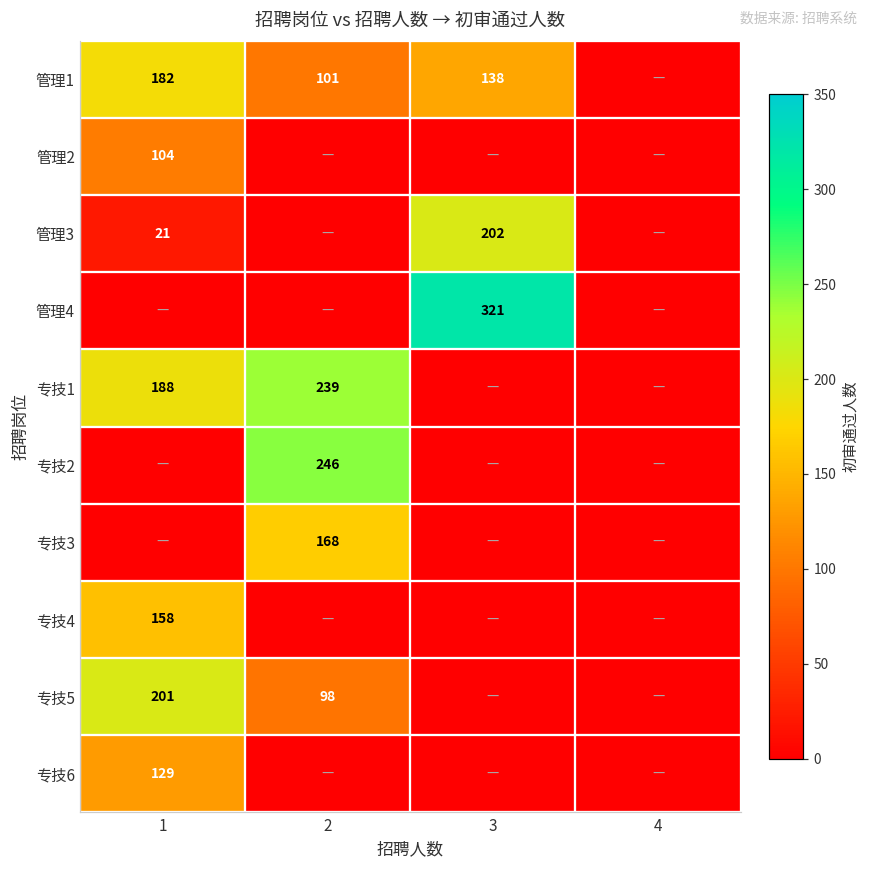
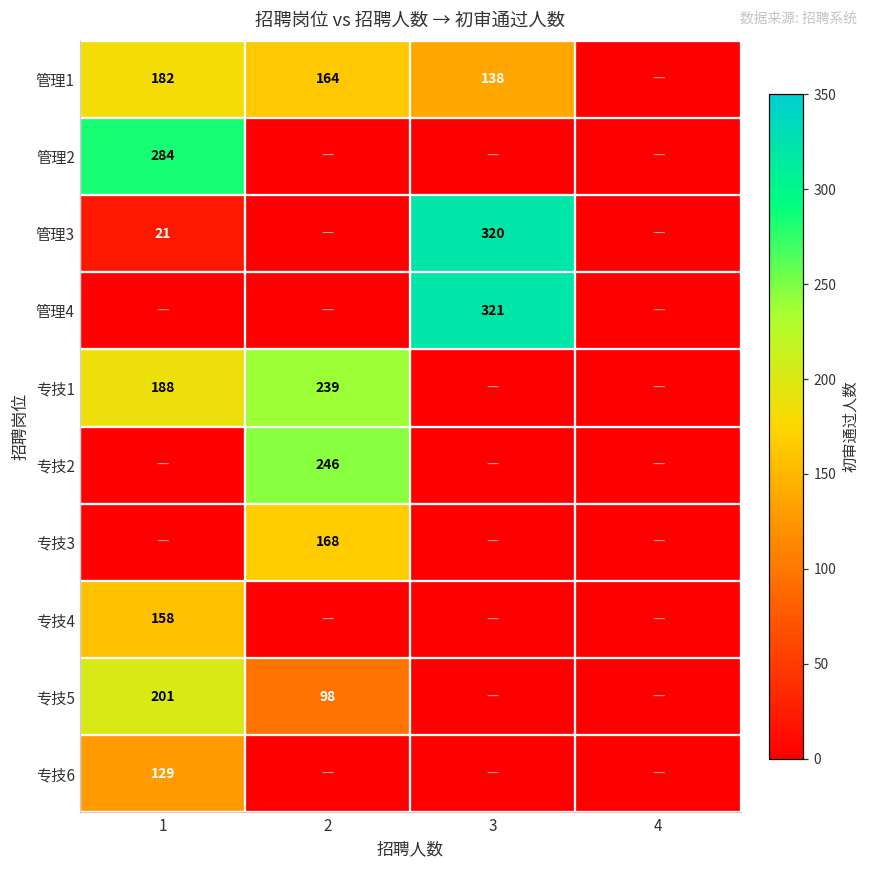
管理1, 2: 101 -> 164
管理2, 1: 104 -> 284
管理3, 3: 202 -> 320
